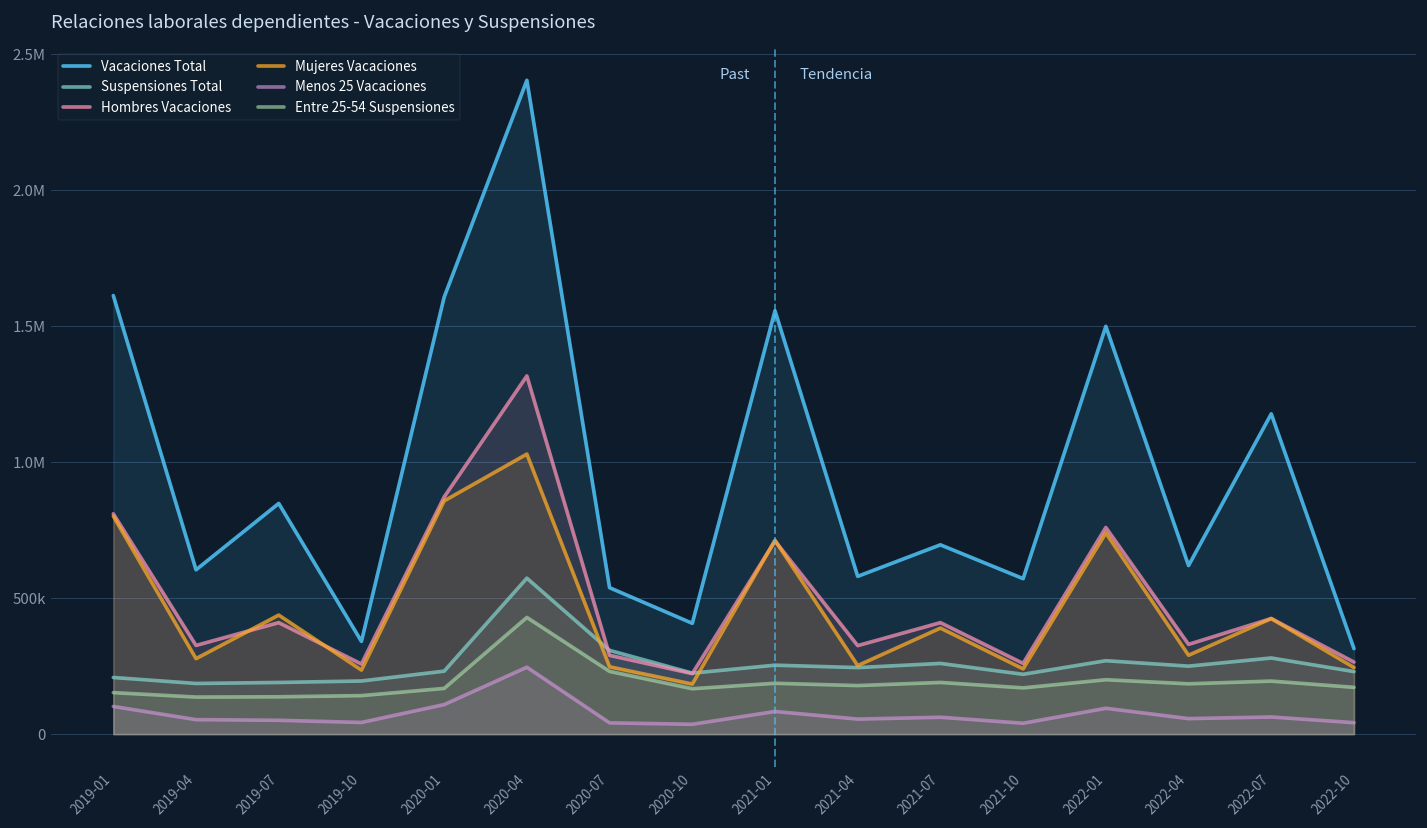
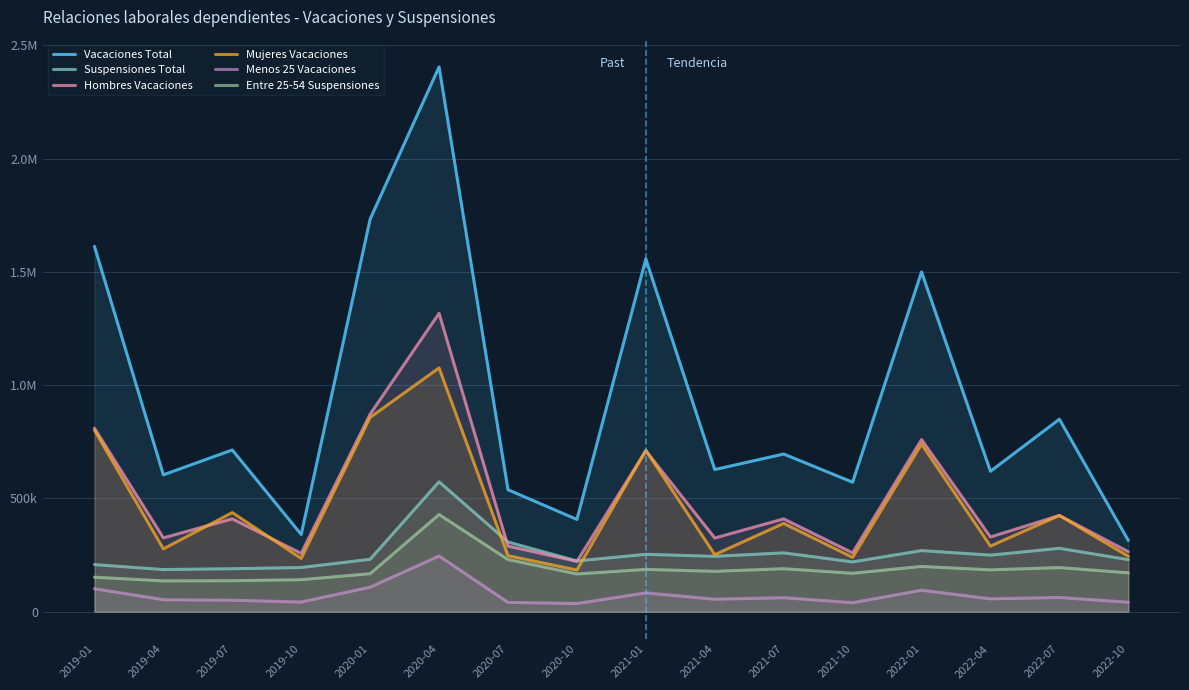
Vacaciones Total, 2019-07: 850000 -> 710000
Vacaciones Total, 2020-01: 1610000 -> 1730000
Mujeres Vacaciones, 2020-04: 1030000 -> 1080000
Vacaciones Total, 2021-04: 580000 -> 630000
Vacaciones Total, 2022-07: 1180000 -> 850000
